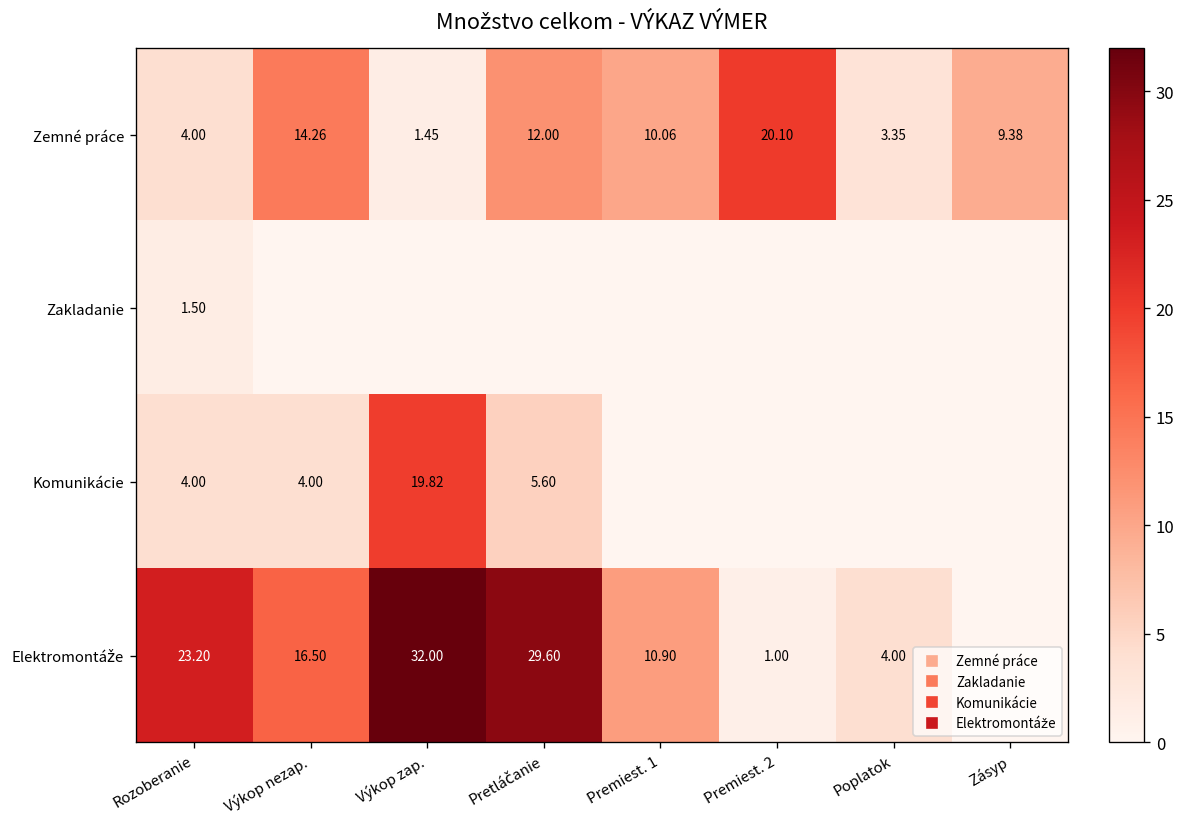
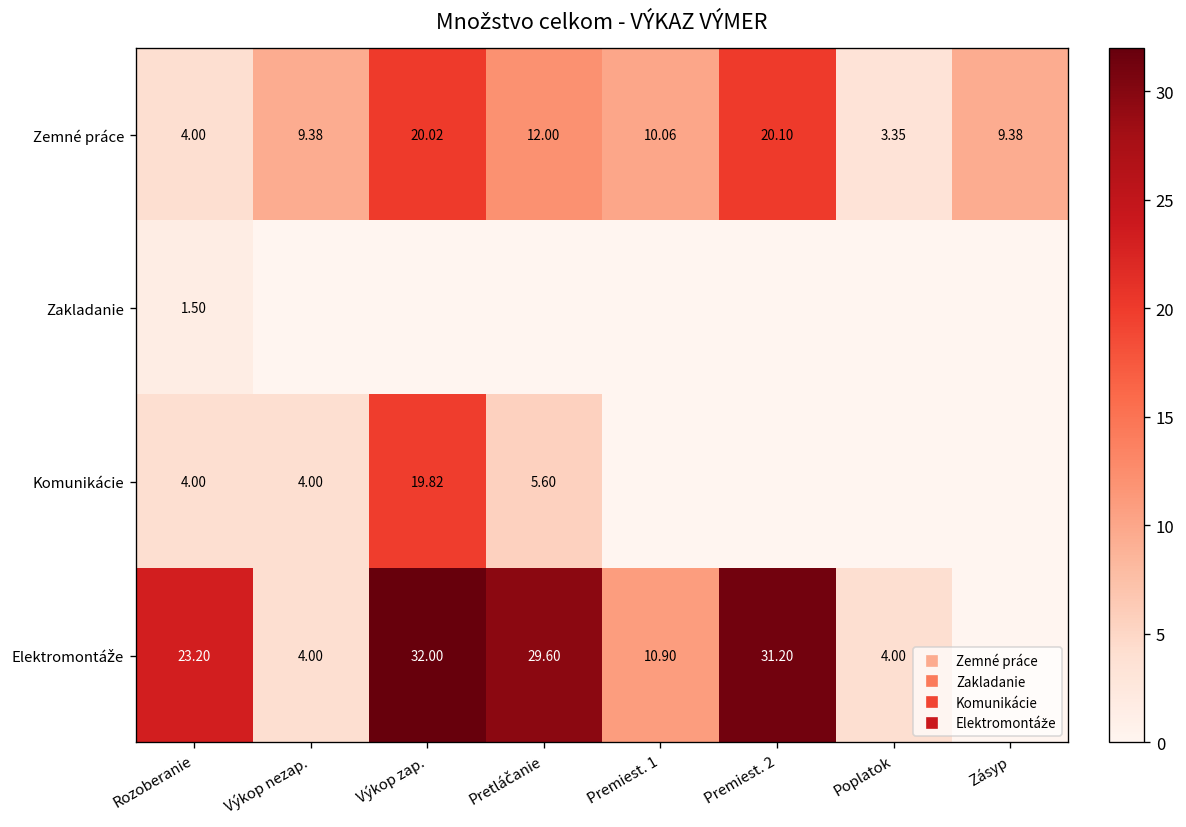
Zemné práce, Výkop nezap.: 14.26 -> 9.38
Zemné práce, Výkop zap.: 1.45 -> 20.02
Elektromontáže, Výkop nezap.: 16.50 -> 4.00
Elektromontáže, Premiest. 2: 1.00 -> 31.20
